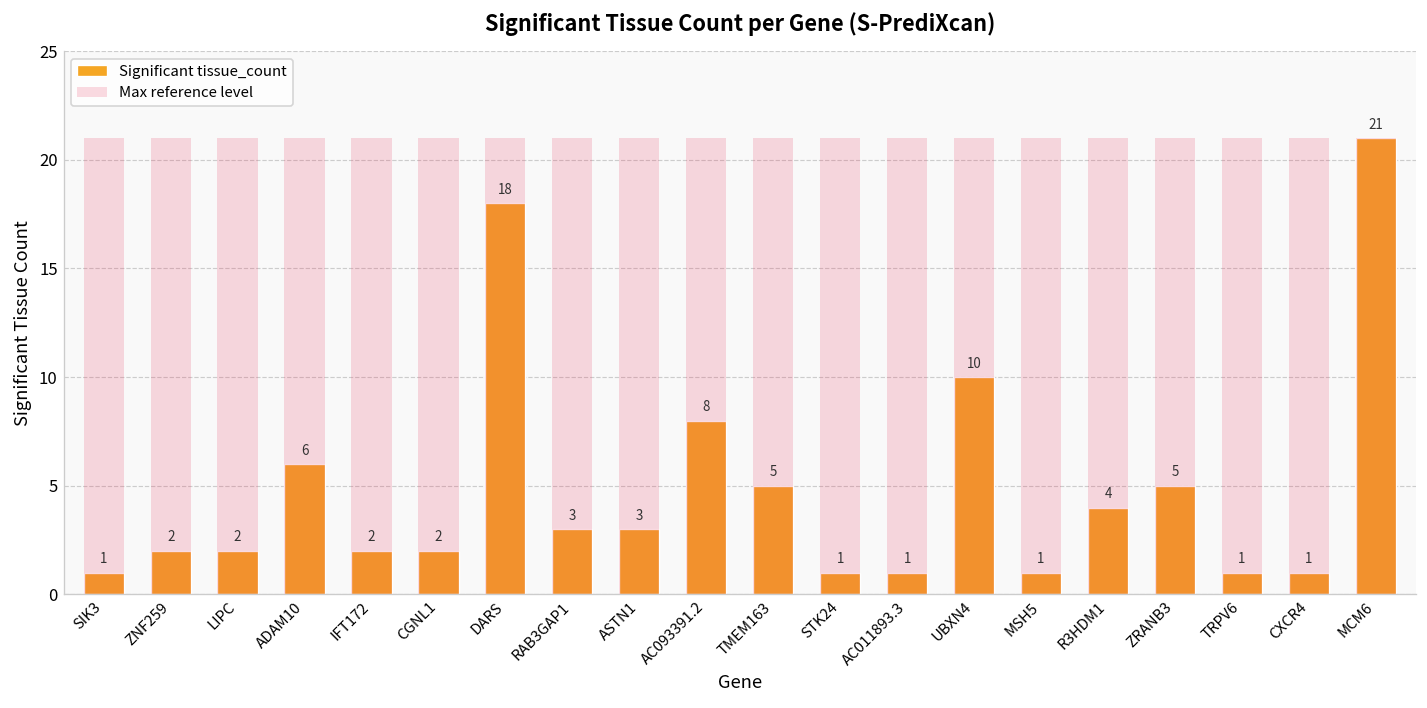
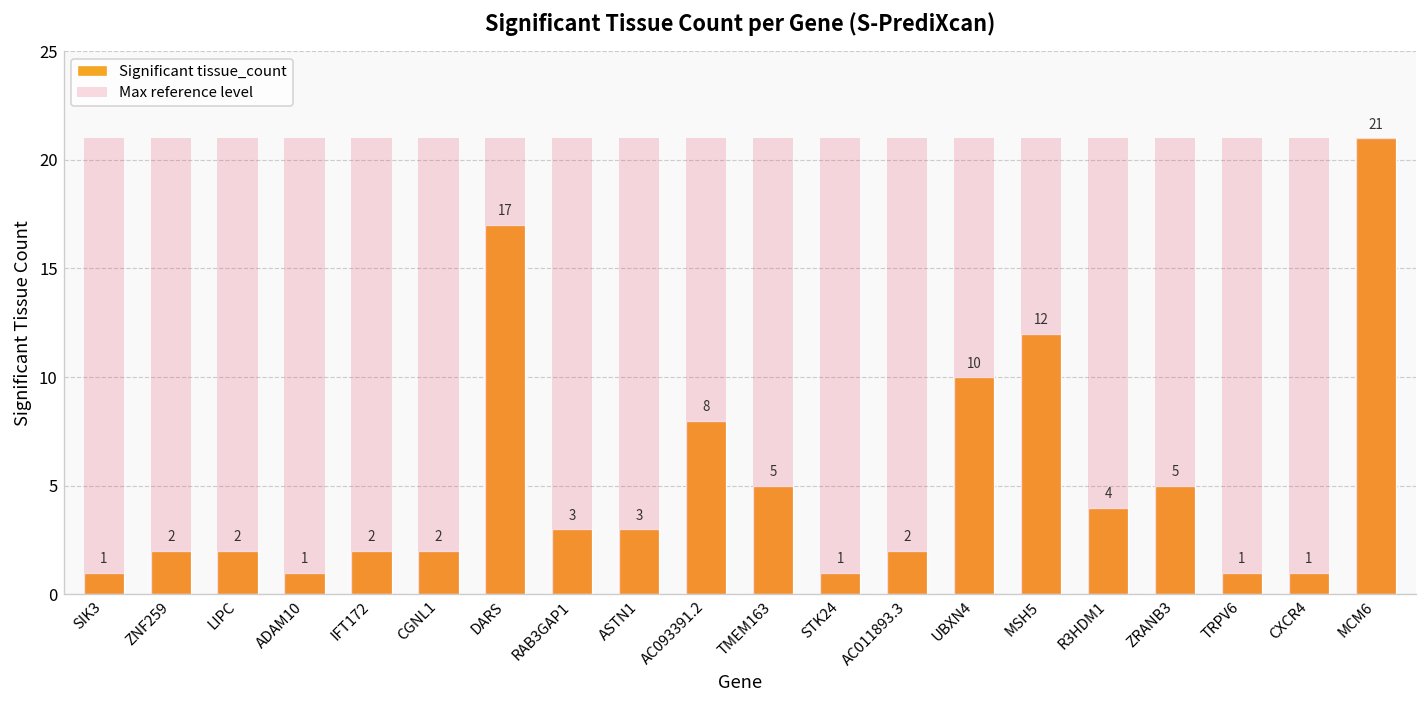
Significant tissue_count, ADAM10: 6 -> 1
Significant tissue_count, DARS: 18 -> 17
Significant tissue_count, AC011893.3: 1 -> 2
Significant tissue_count, MSH5: 1 -> 12
